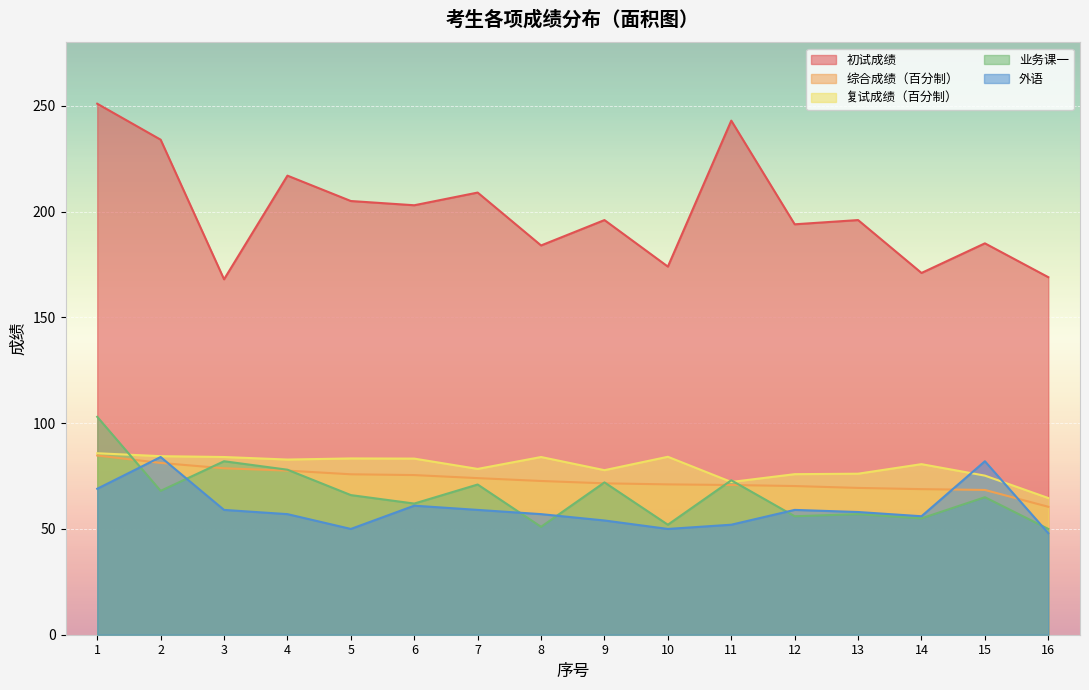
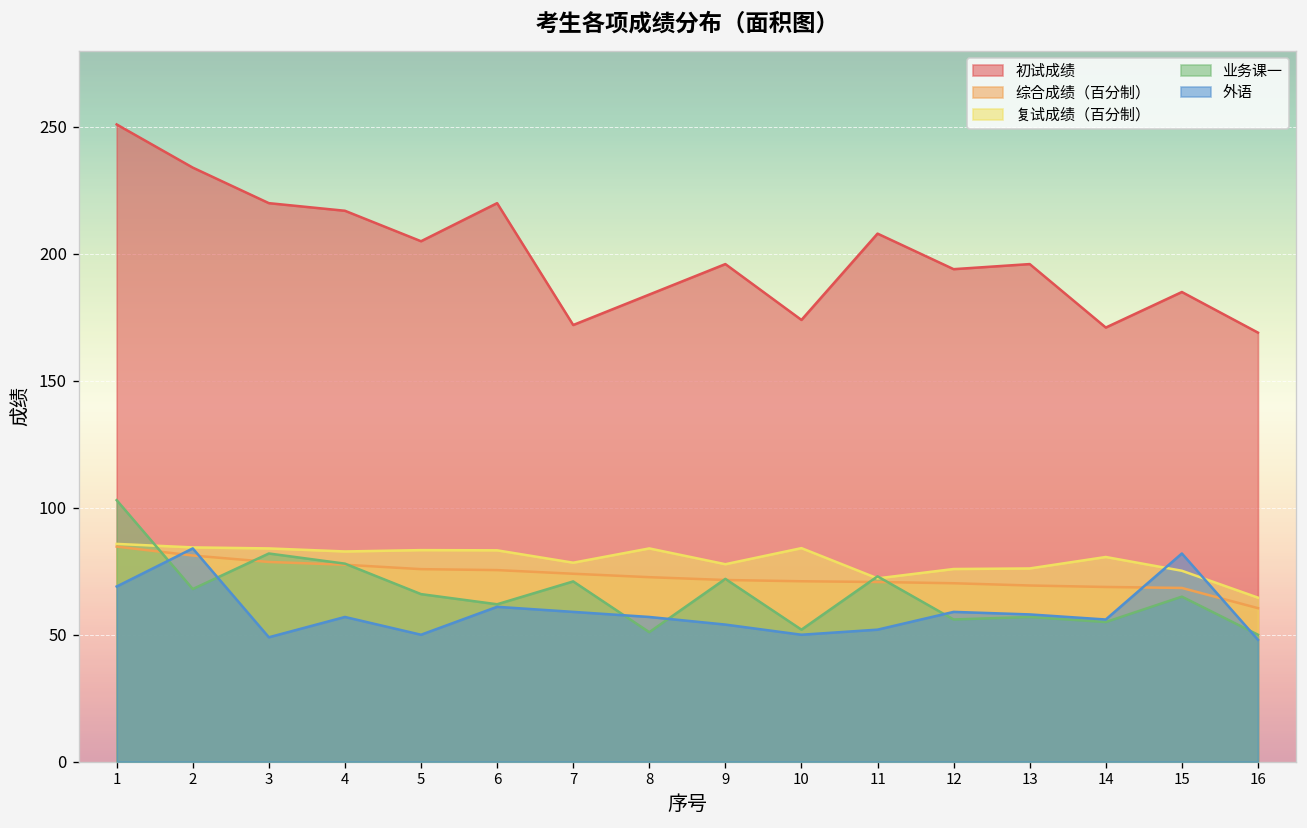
初试成绩, 3: 168 -> 220
外语, 3: 59 -> 49
初试成绩, 6: 203 -> 220
初试成绩, 7: 209 -> 172
初试成绩, 11: 243 -> 208
